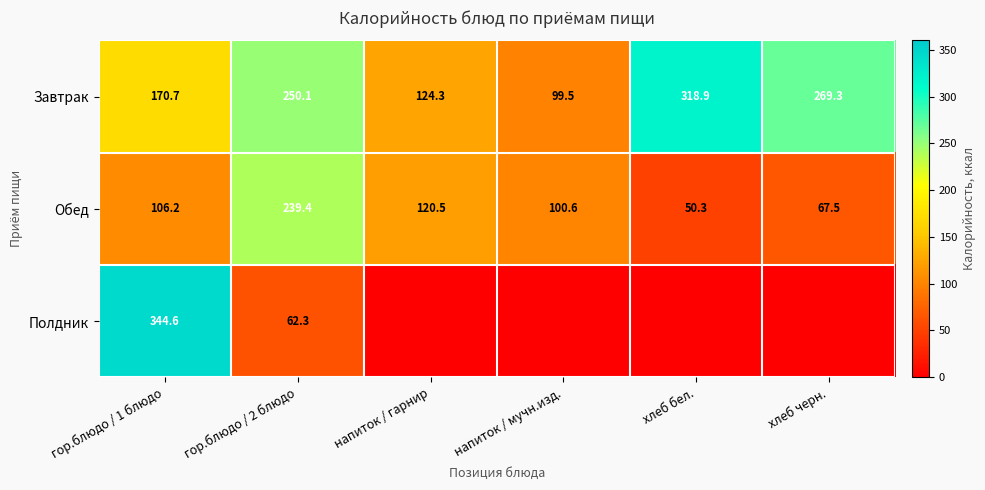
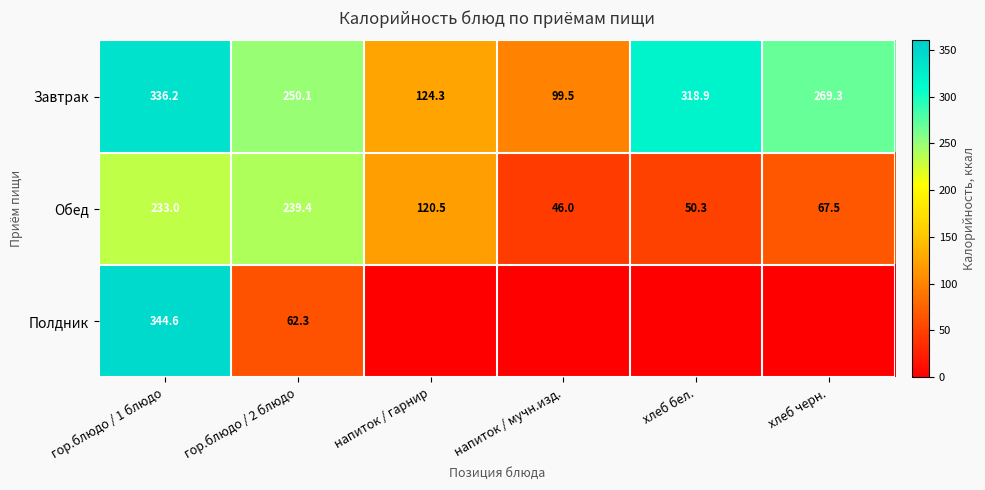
Завтрак, гор.блюдо / 1 блюдо: 170.7 -> 336.2
Обед, гор.блюдо / 1 блюдо: 106.2 -> 233.0
Обед, напиток / мучн.изд.: 100.6 -> 46.0
